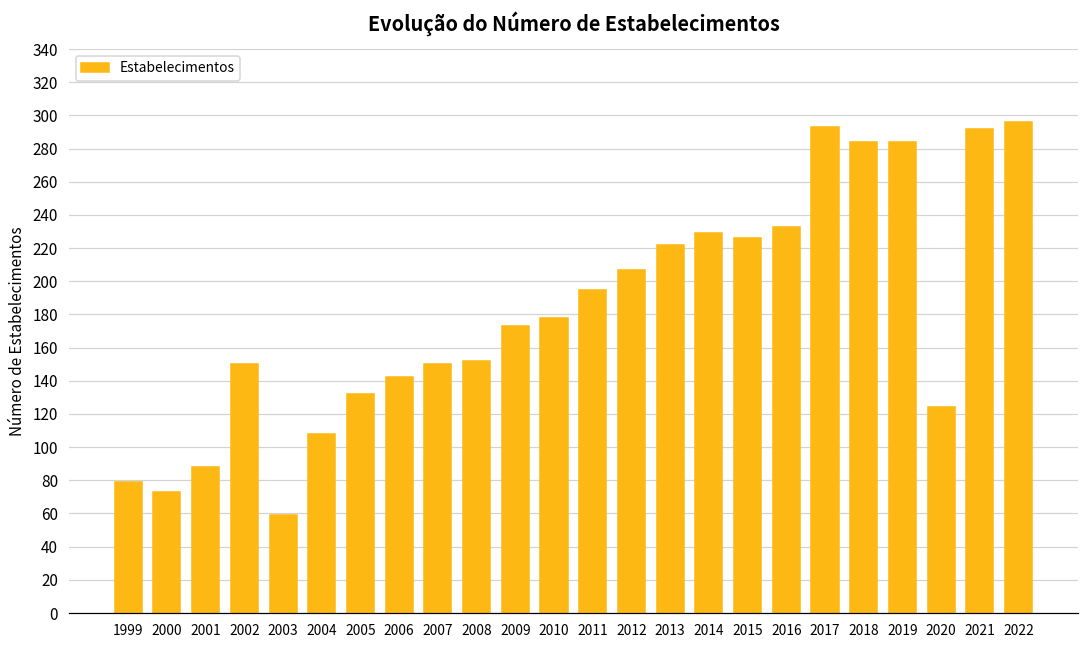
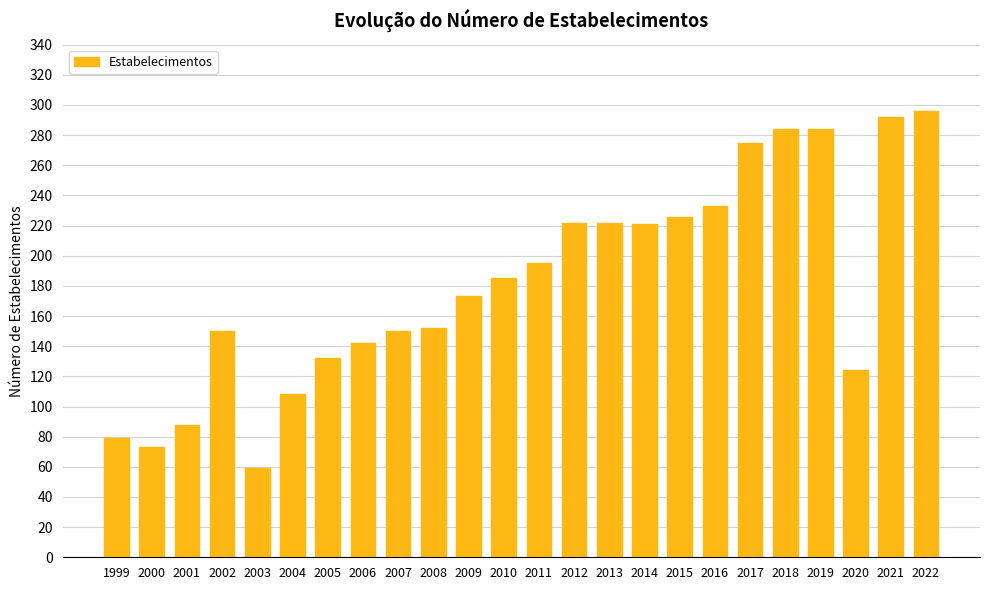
2010: 178 -> 185
2012: 207 -> 222
2014: 229 -> 221
2017: 293 -> 275
